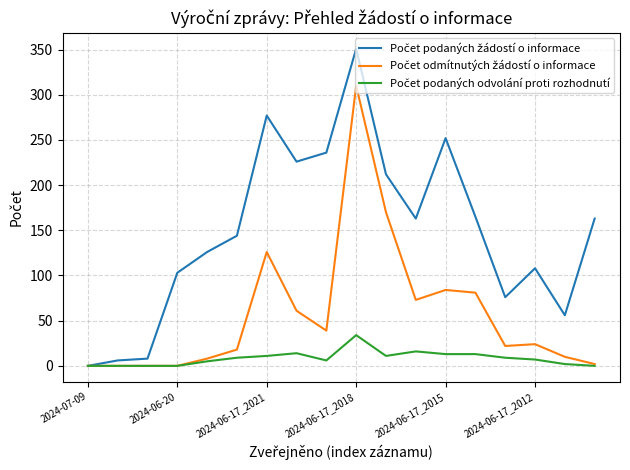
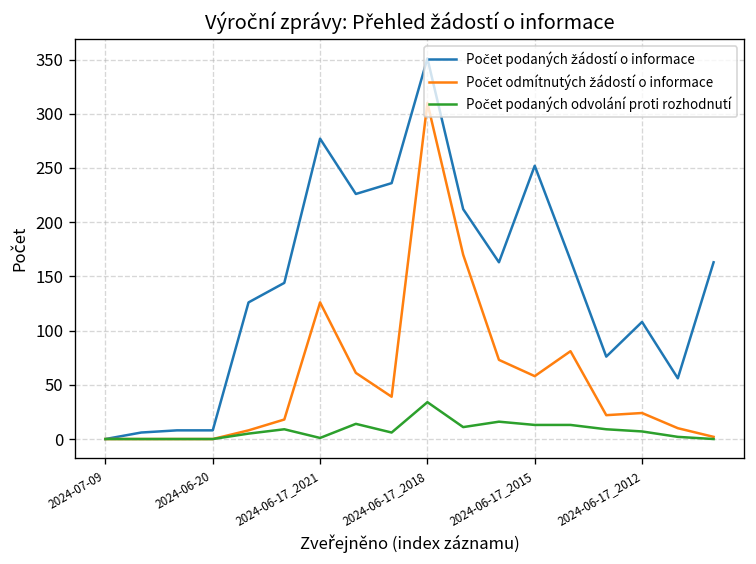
Počet podaných žádostí o informace, 2024-06-20: 100 -> 10
Počet podaných odvolání proti rozhodnutí, 2024-06-17_2021: 10 -> 0
Počet odmítnutých žádostí o informace, 2024-06-17_2015: 80 -> 60
